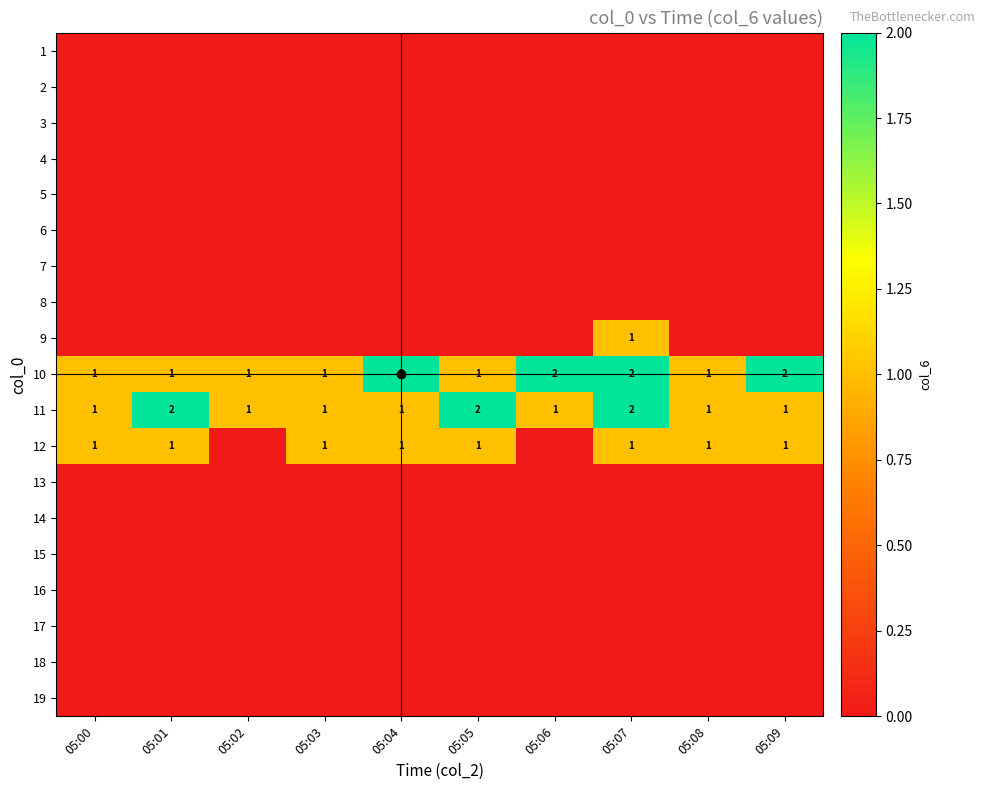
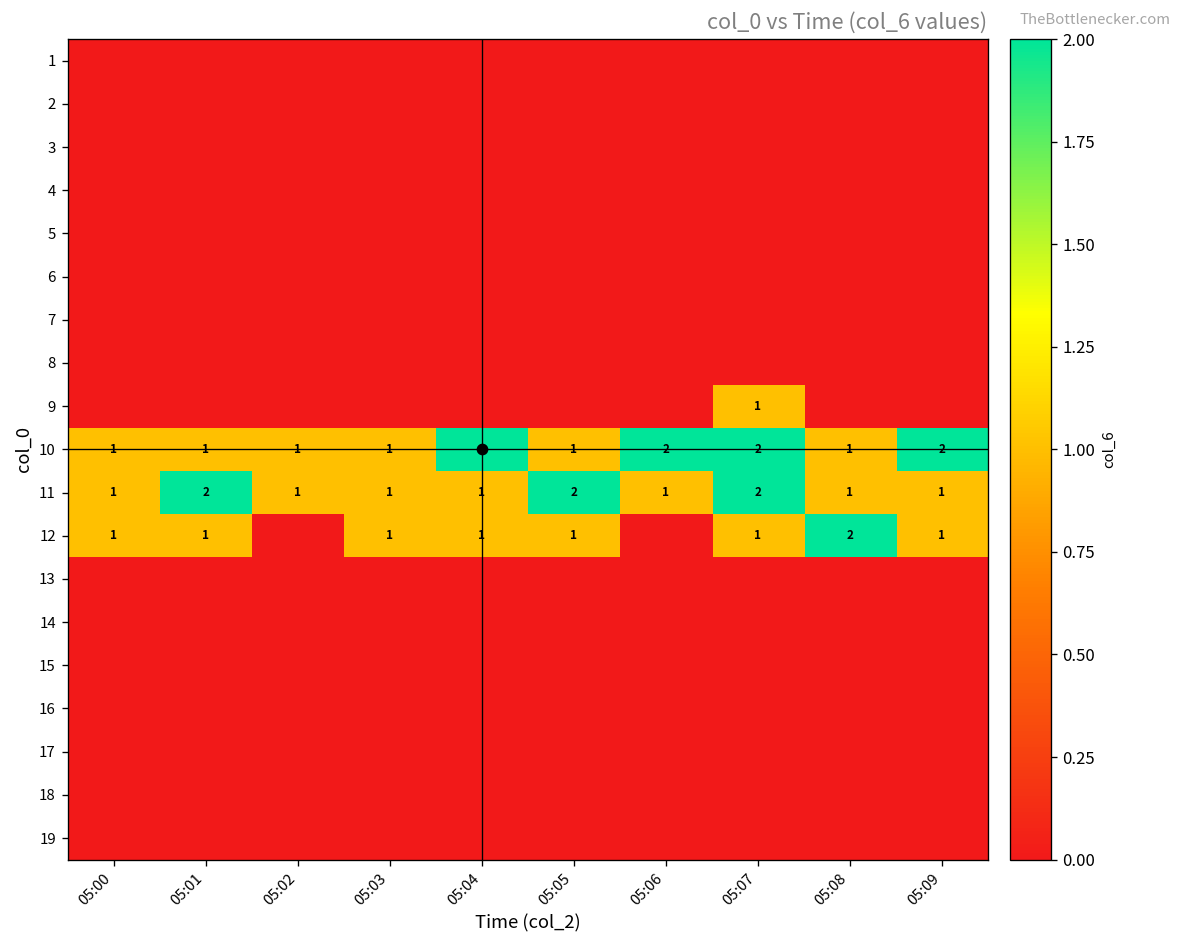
12, 05:08: 1 -> 2
